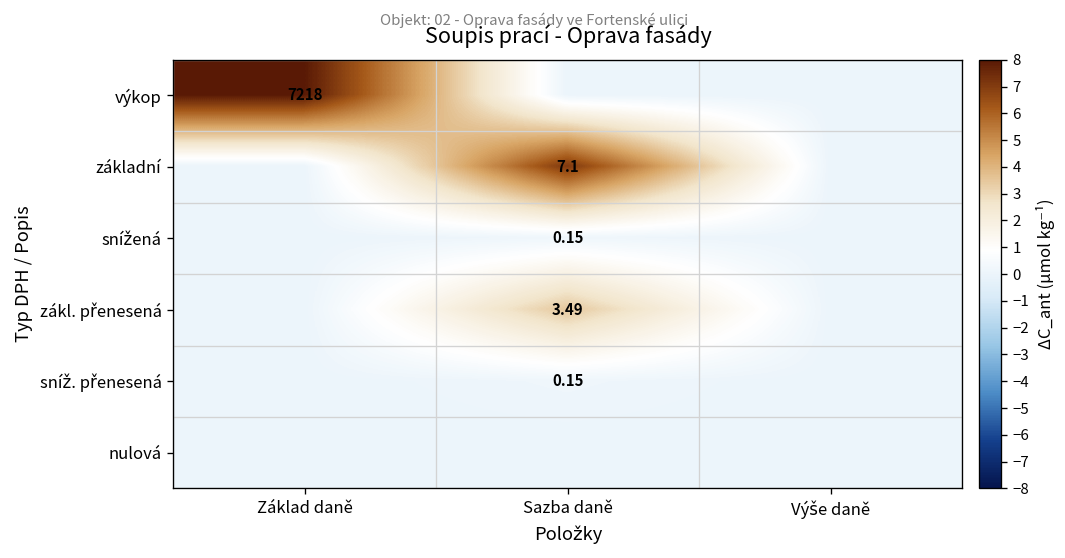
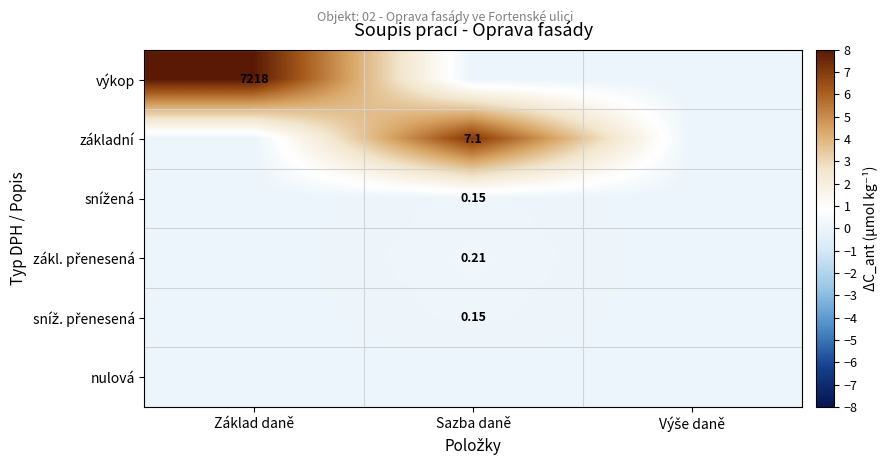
zákl. přenesená, Sazba daně: 3.49 -> 0.21
